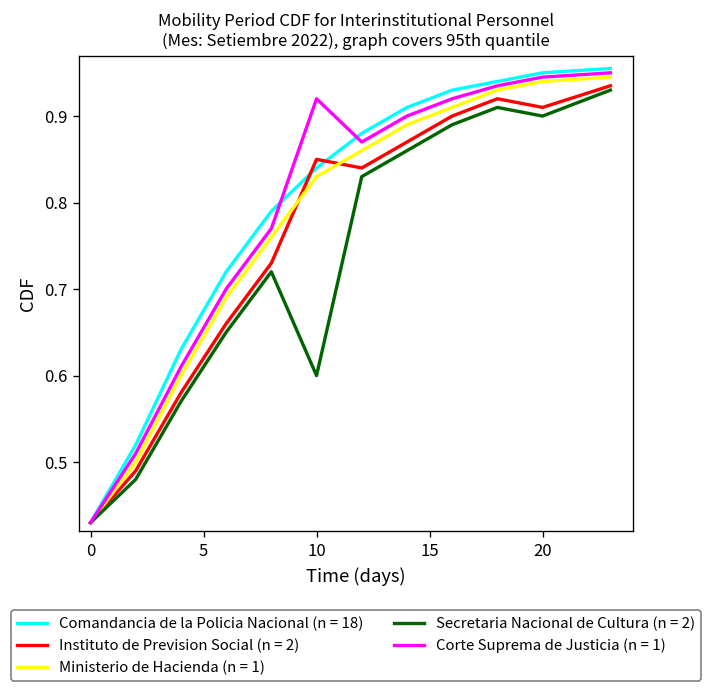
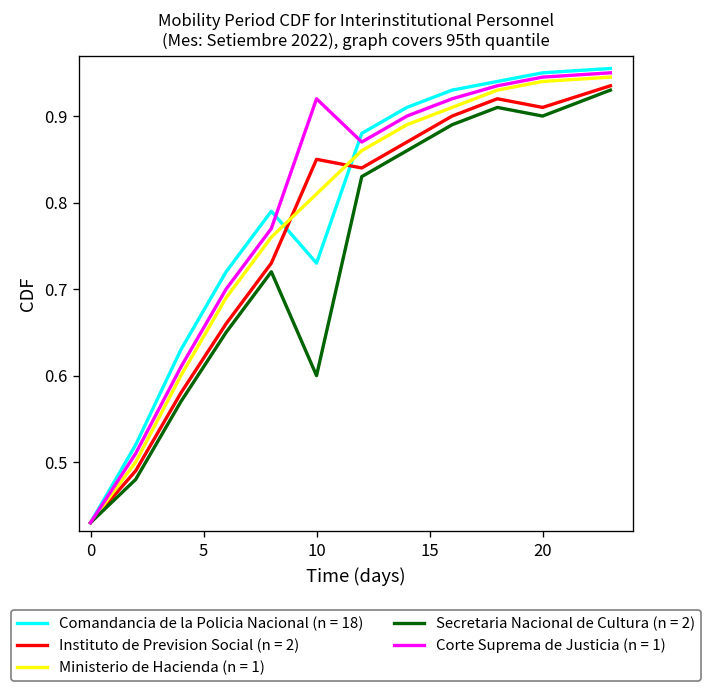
Comandancia de la Policia Nacional (n = 18), 10: 0.84 -> 0.73
Ministerio de Hacienda (n = 1), 10: 0.83 -> 0.81
